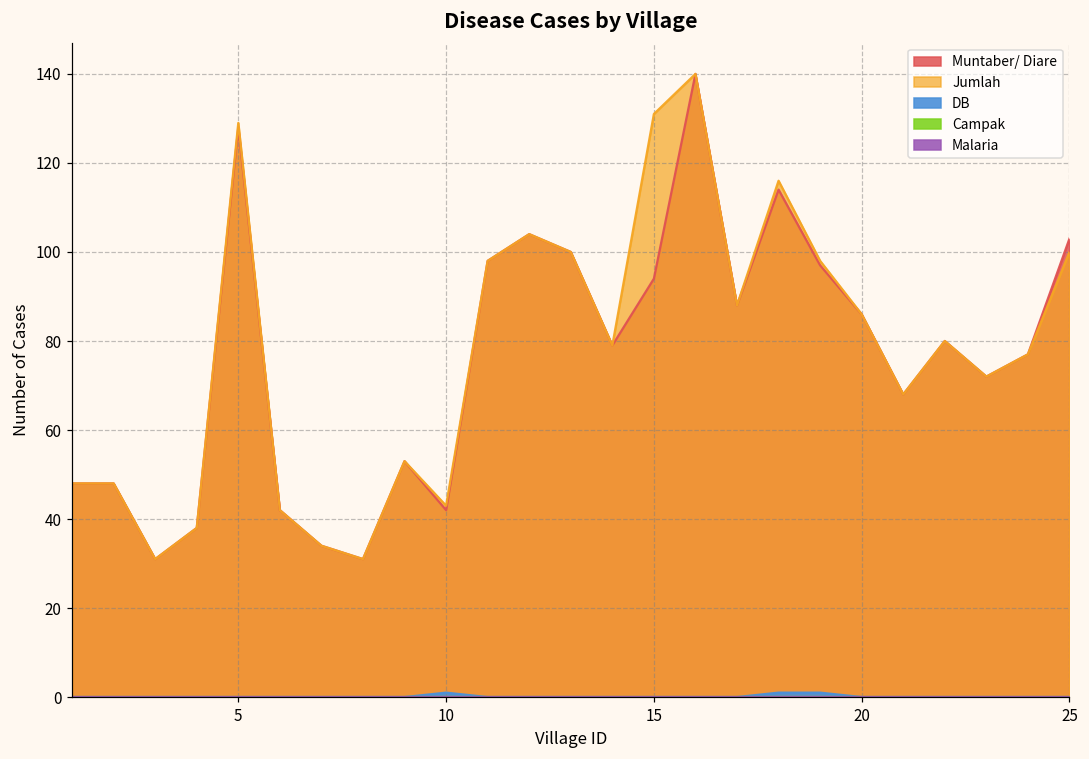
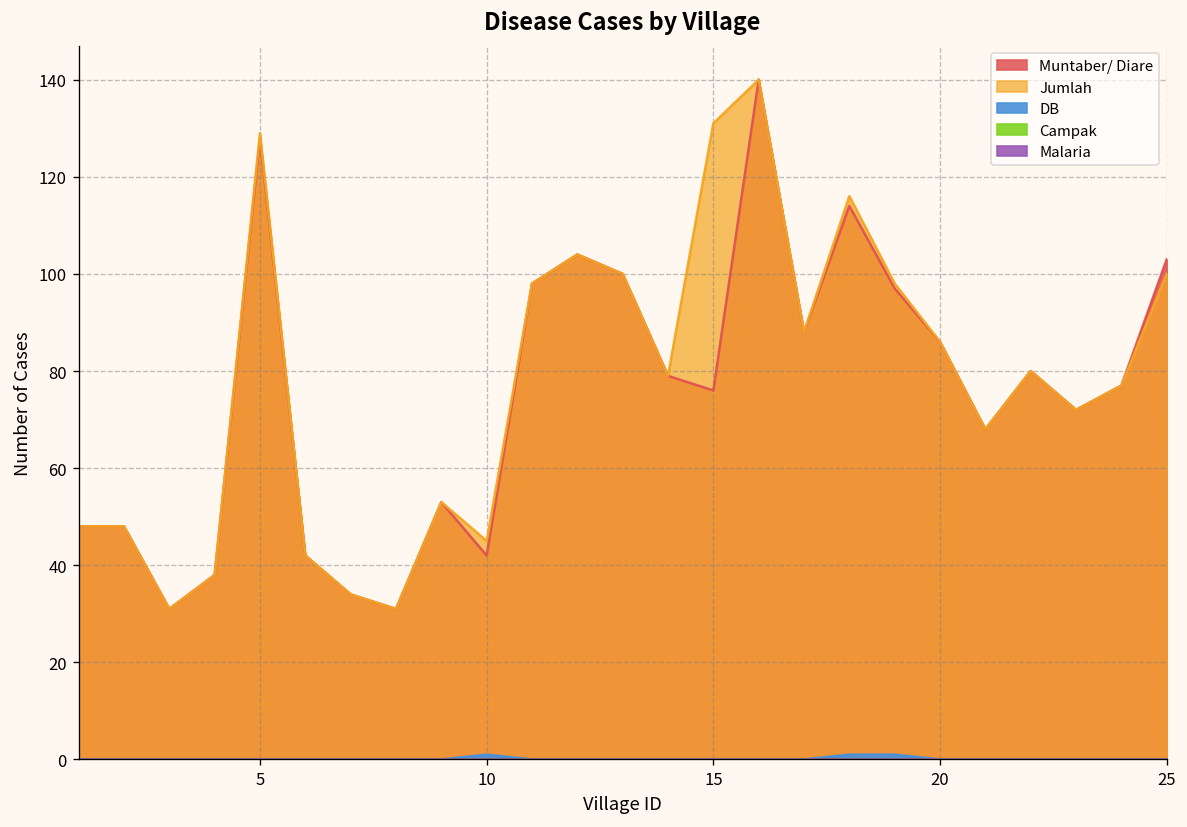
Jumlah, 10: 43 -> 45
Muntaber/ Diare, 15: 94 -> 76
